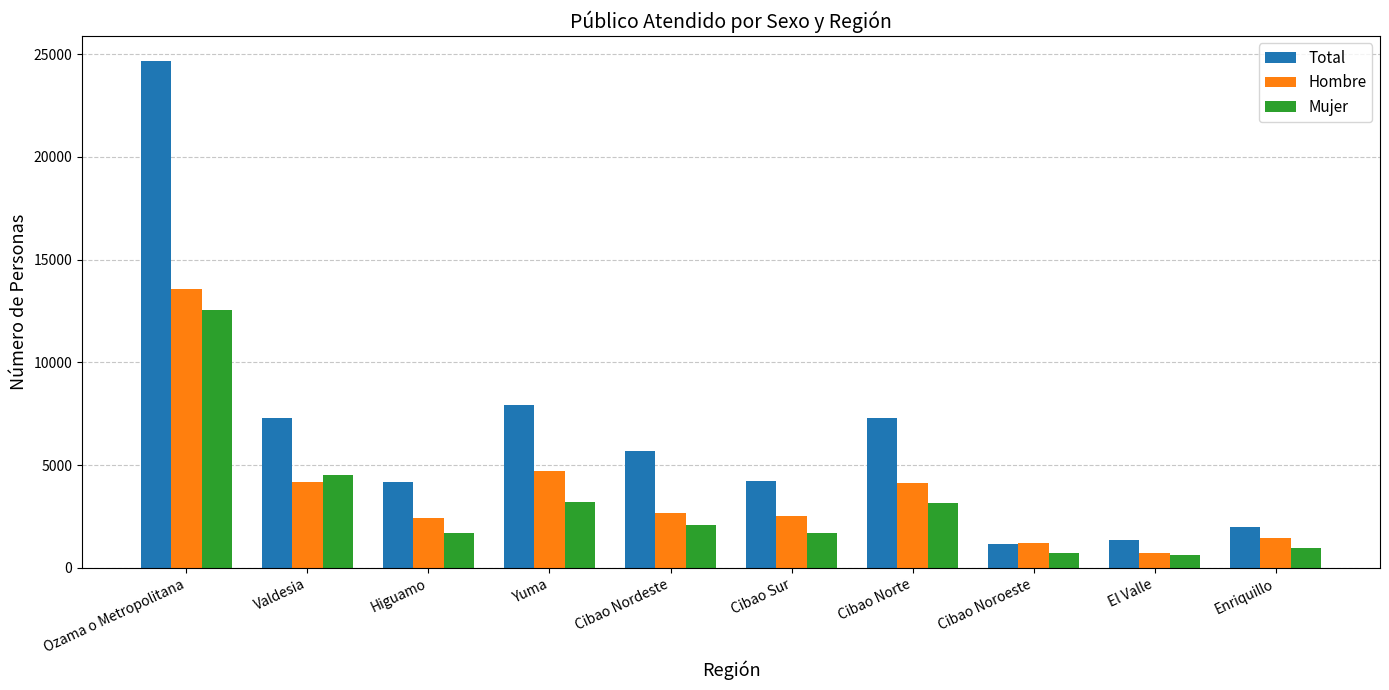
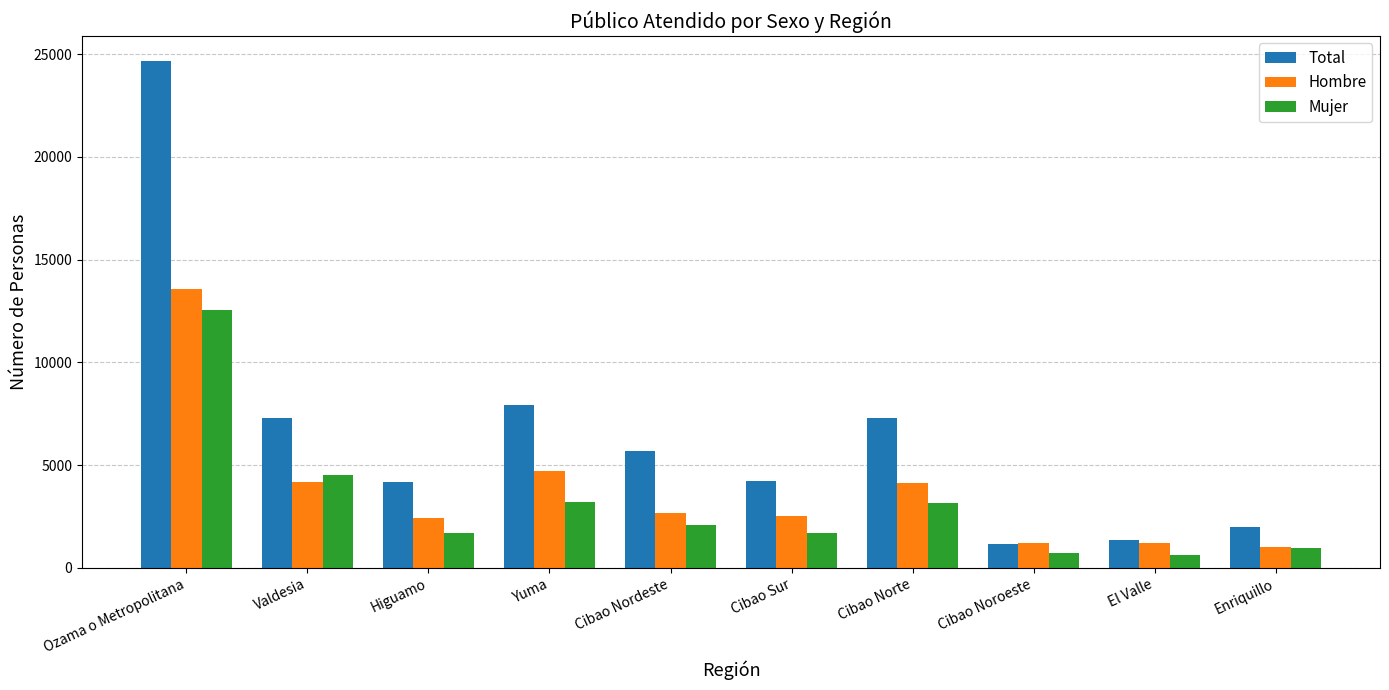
Hombre, El Valle: 700 -> 1200
Hombre, Enriquillo: 1500 -> 1000
